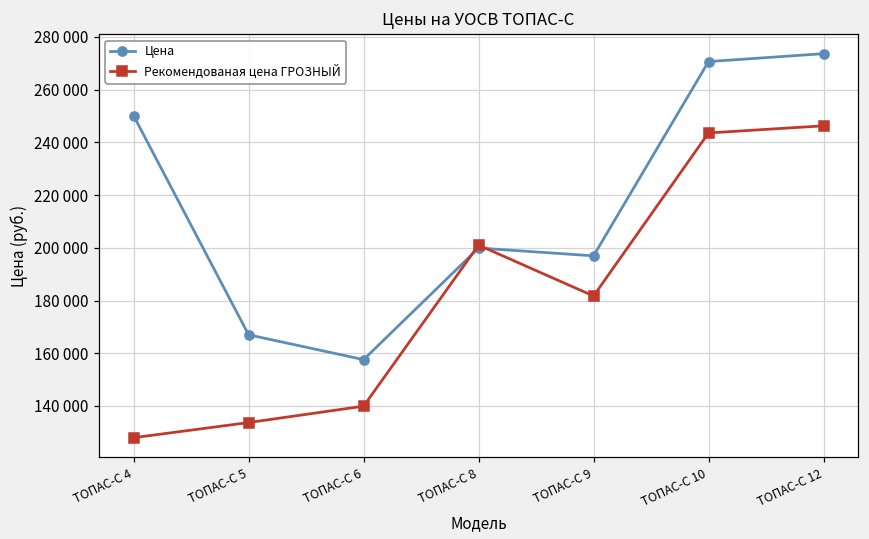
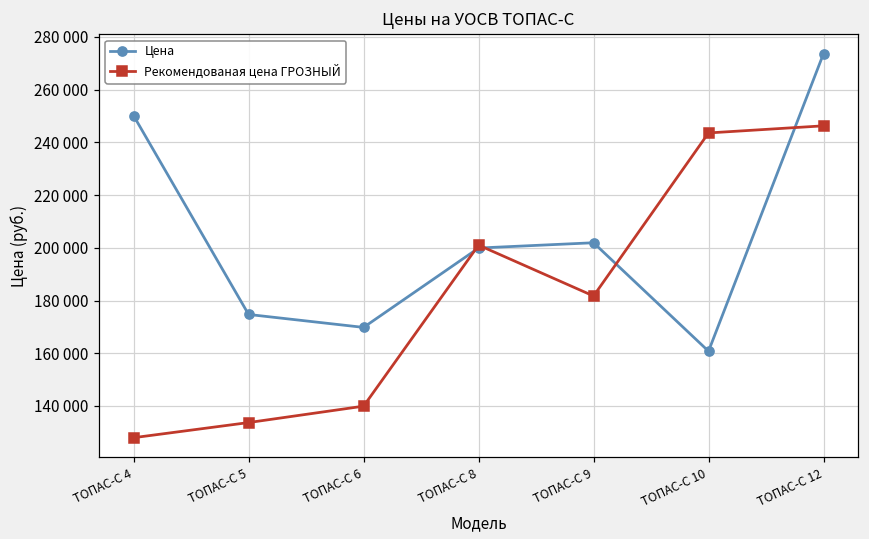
Цена, ТОПАС-С 5: 167000 -> 175000
Цена, ТОПАС-С 6: 158000 -> 170000
Цена, ТОПАС-С 9: 197000 -> 202000
Цена, ТОПАС-С 10: 271000 -> 161000
